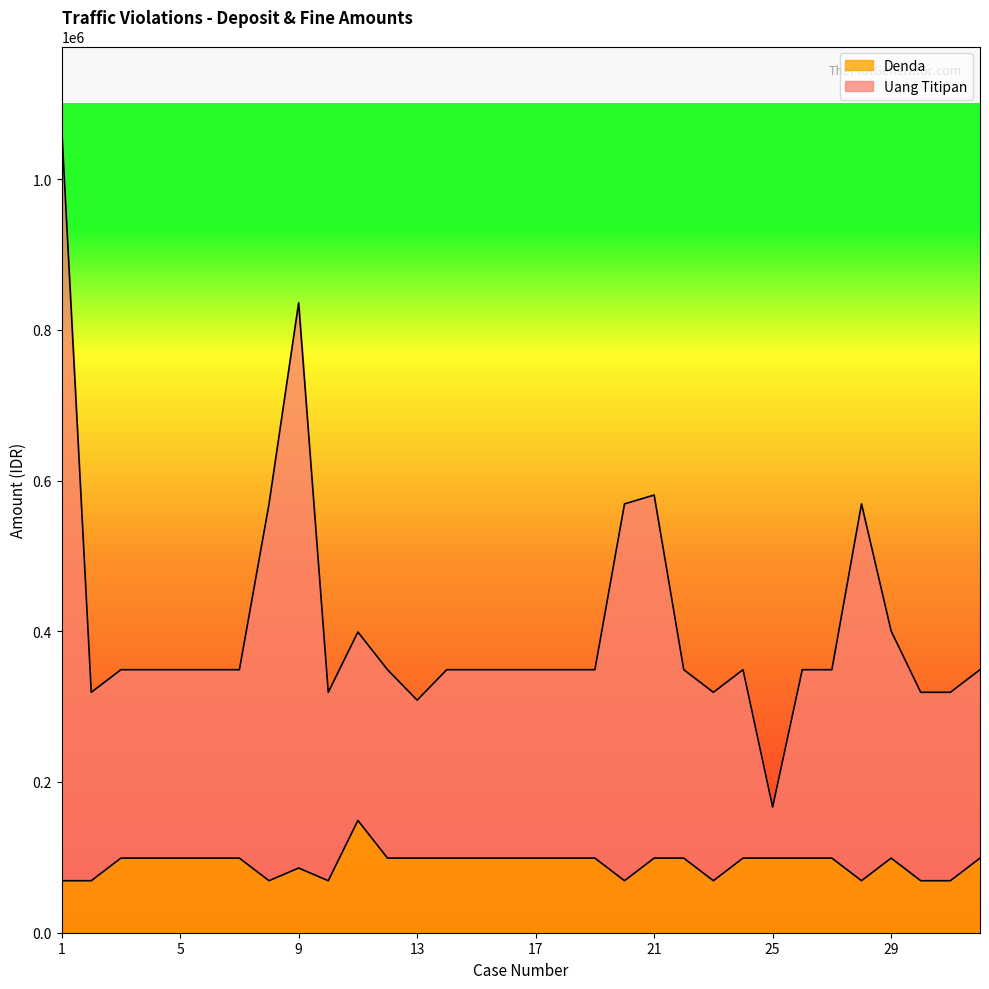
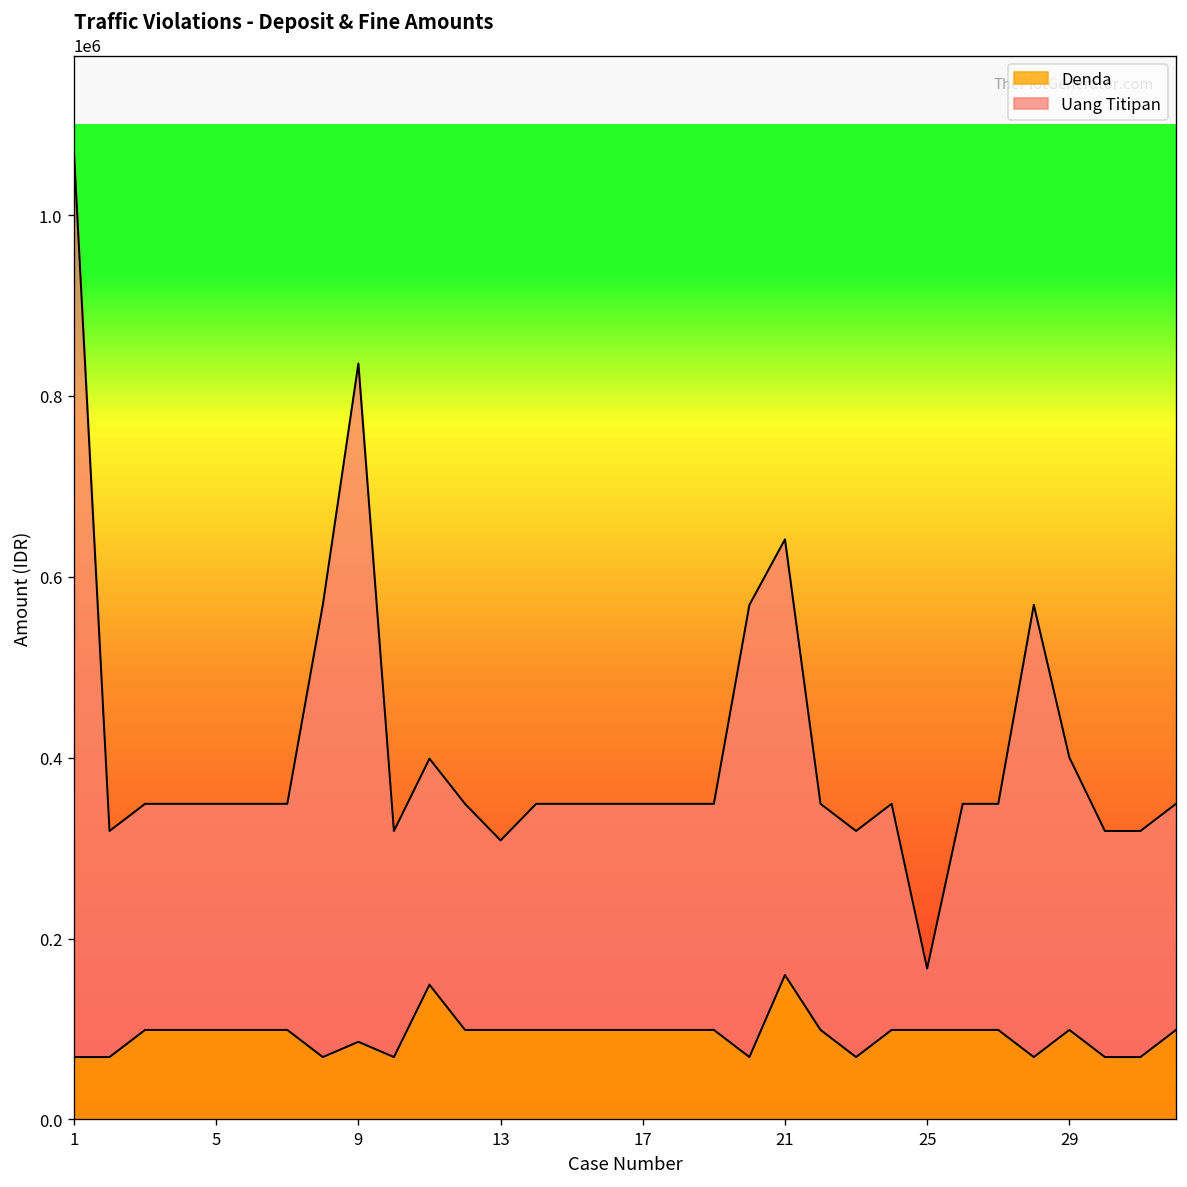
Denda, 21: 100000 -> 160000
